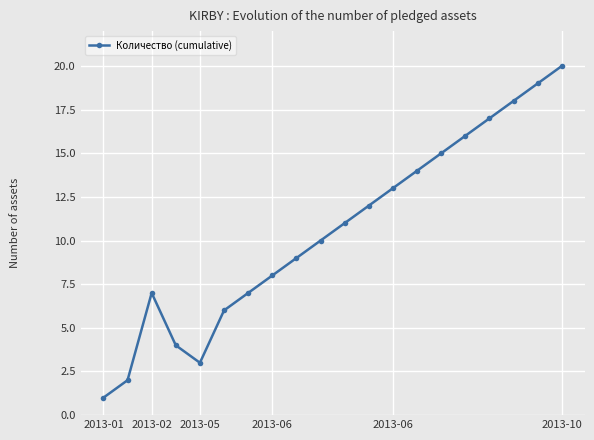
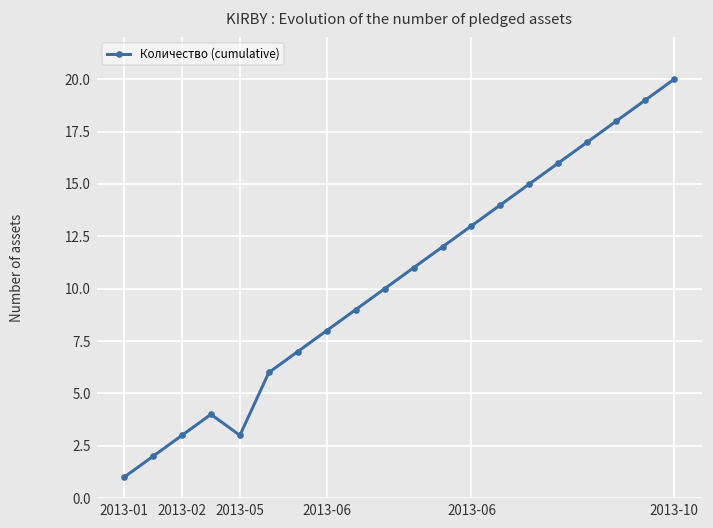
2013-02: 7 -> 3
